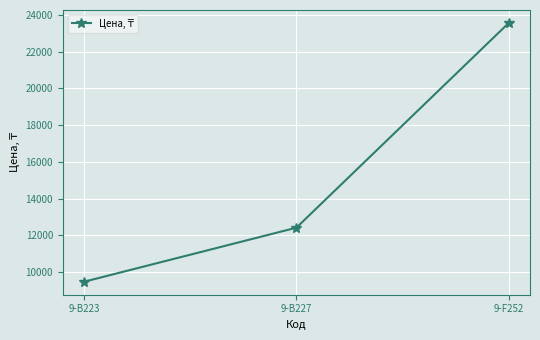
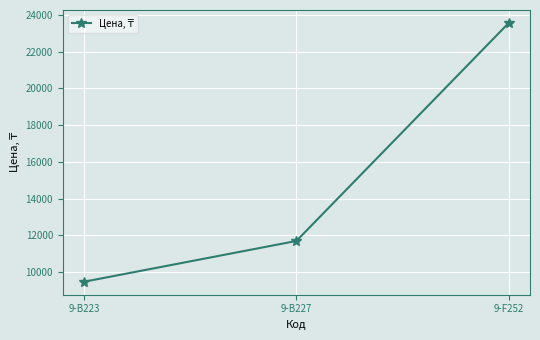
9-B227: 12400 -> 11700
